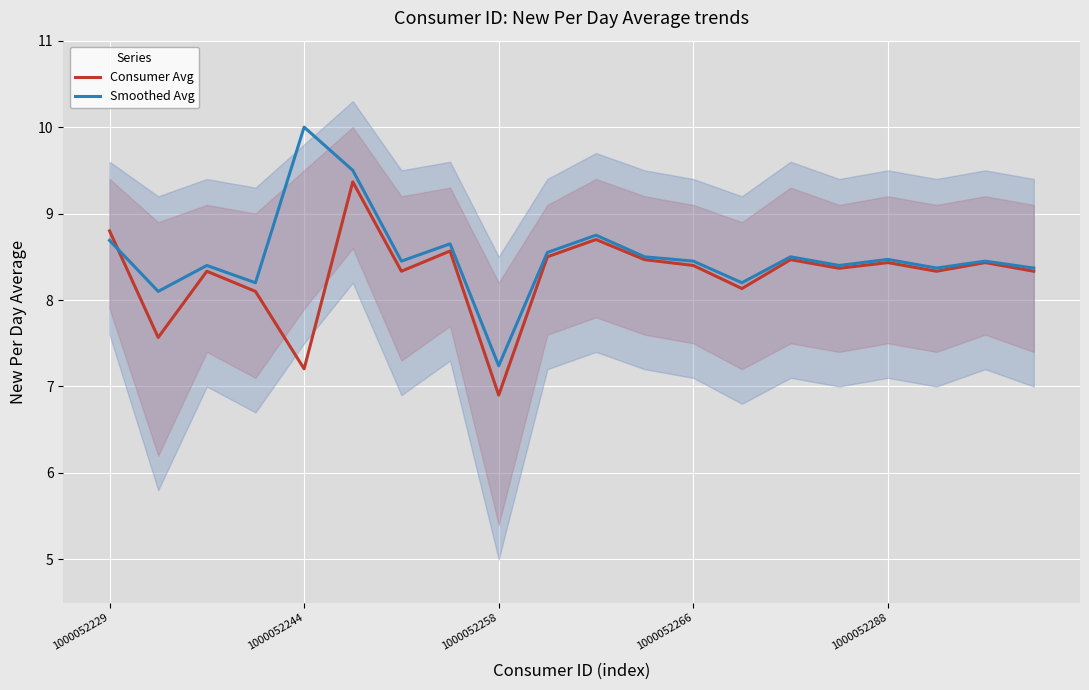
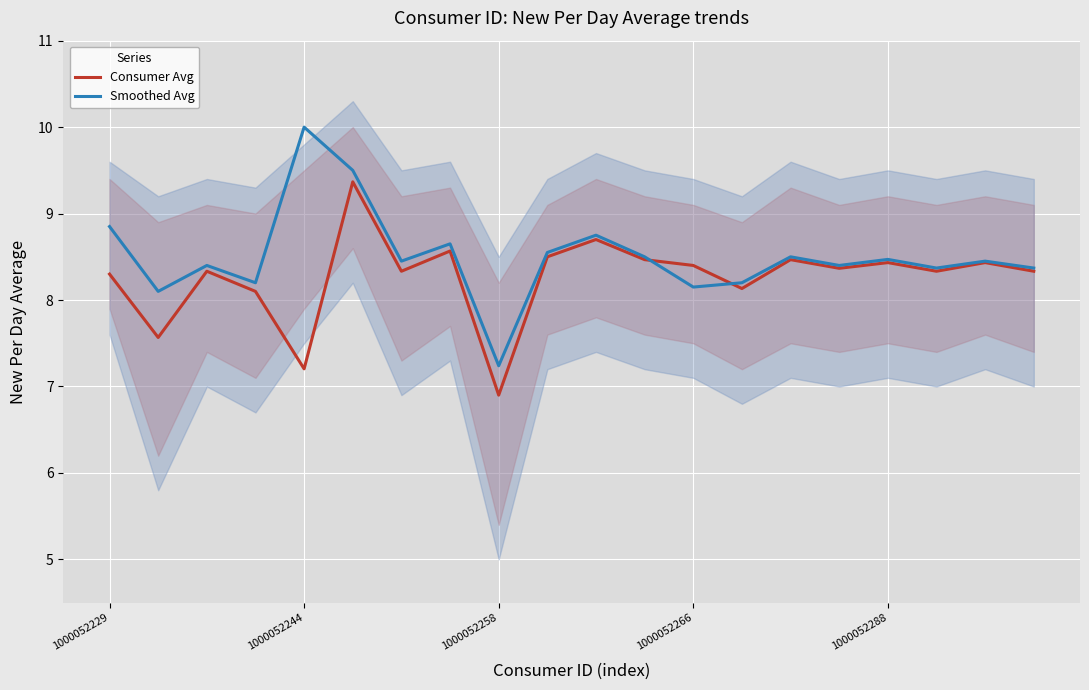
Consumer Avg, 1000052229: 8.8 -> 8.3
Smoothed Avg, 1000052229: 8.7 -> 8.9
Smoothed Avg, 1000052266: 8.5 -> 8.2
